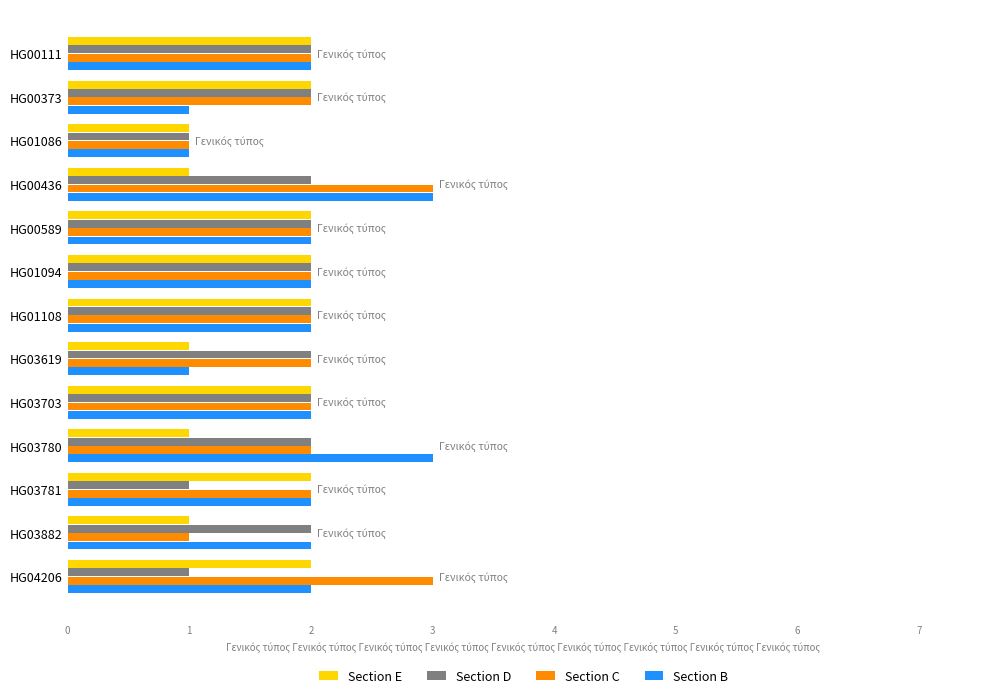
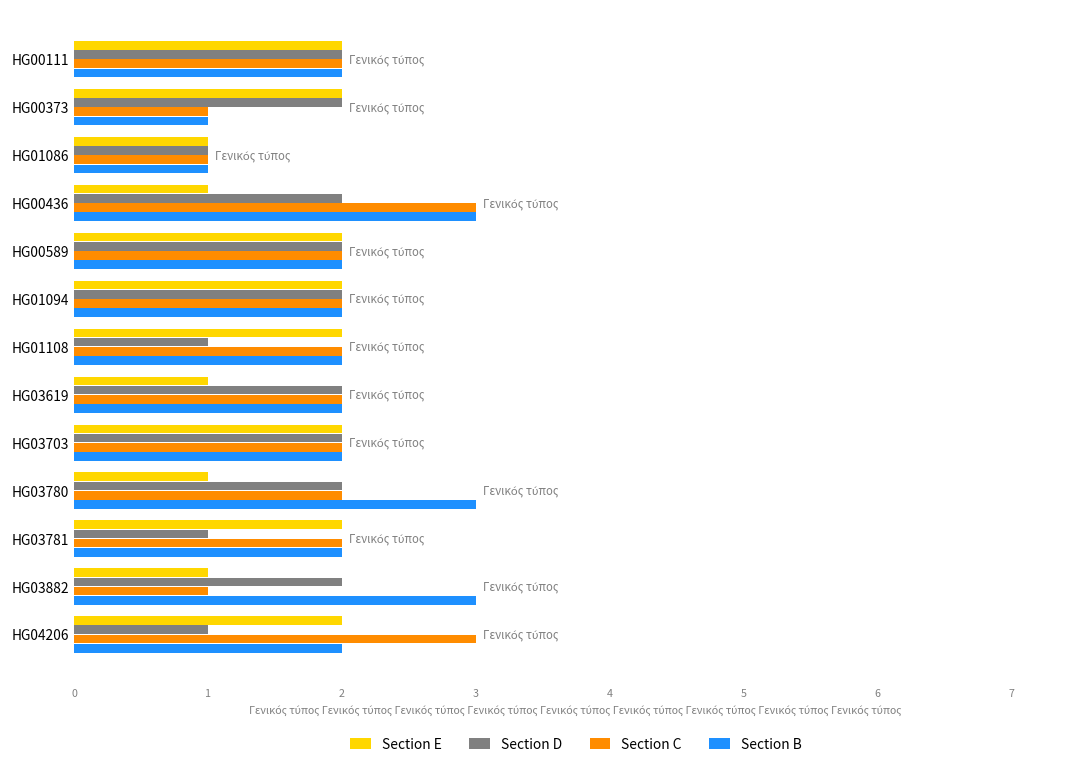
Section C, HG00373: 2 -> 1
Section D, HG01108: 2 -> 1
Section B, HG03619: 1 -> 2
Section B, HG03882: 2 -> 3
